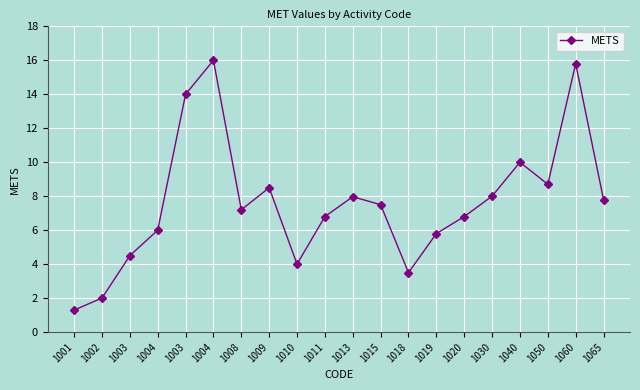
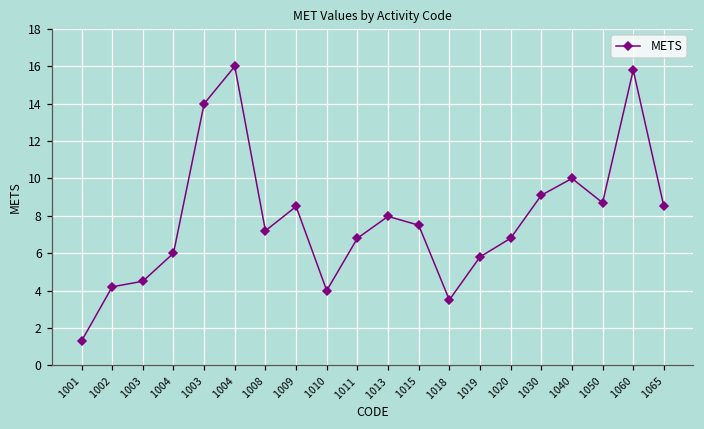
1002: 2.0 -> 4.2
1030: 8.0 -> 9.1
1065: 7.8 -> 8.5
